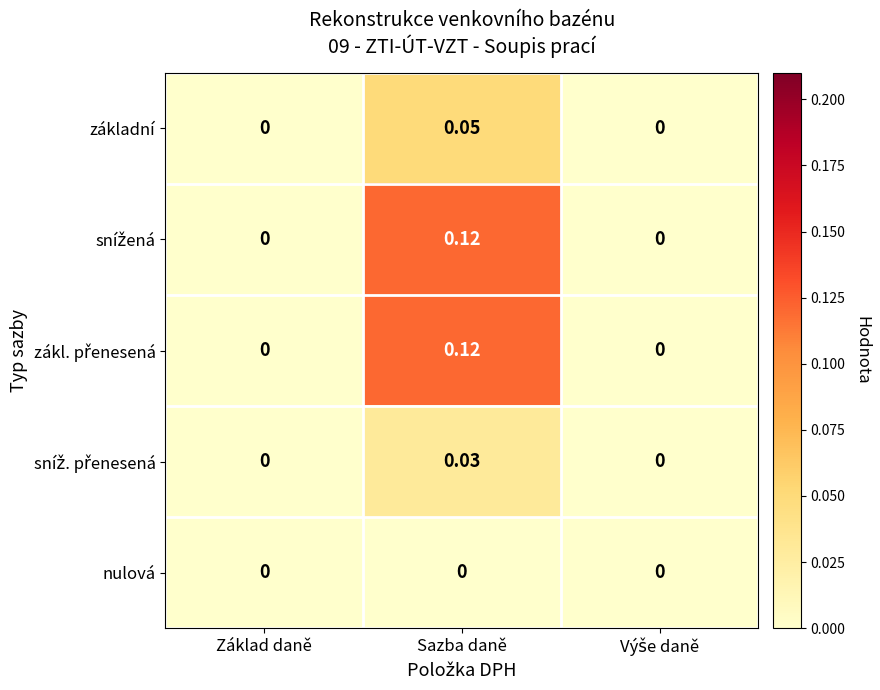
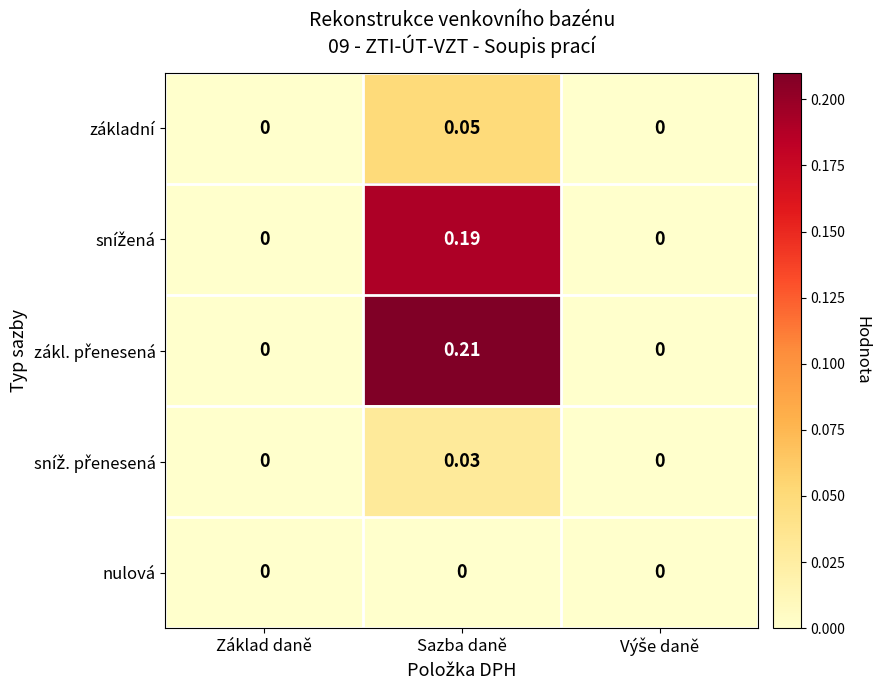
snížená, Sazba daně: 0.12 -> 0.19
zákl. přenesená, Sazba daně: 0.12 -> 0.21
